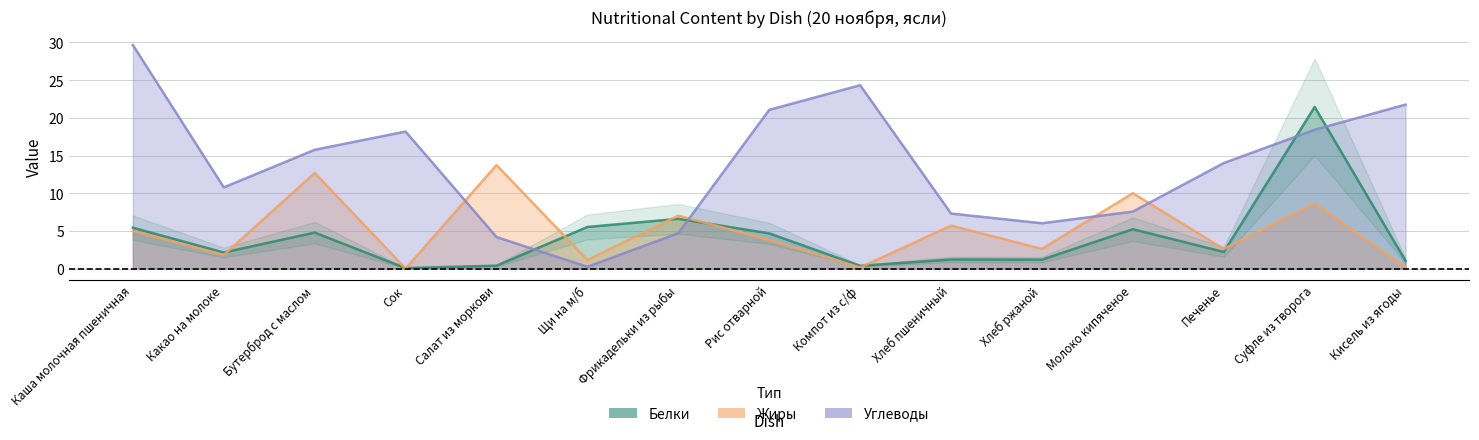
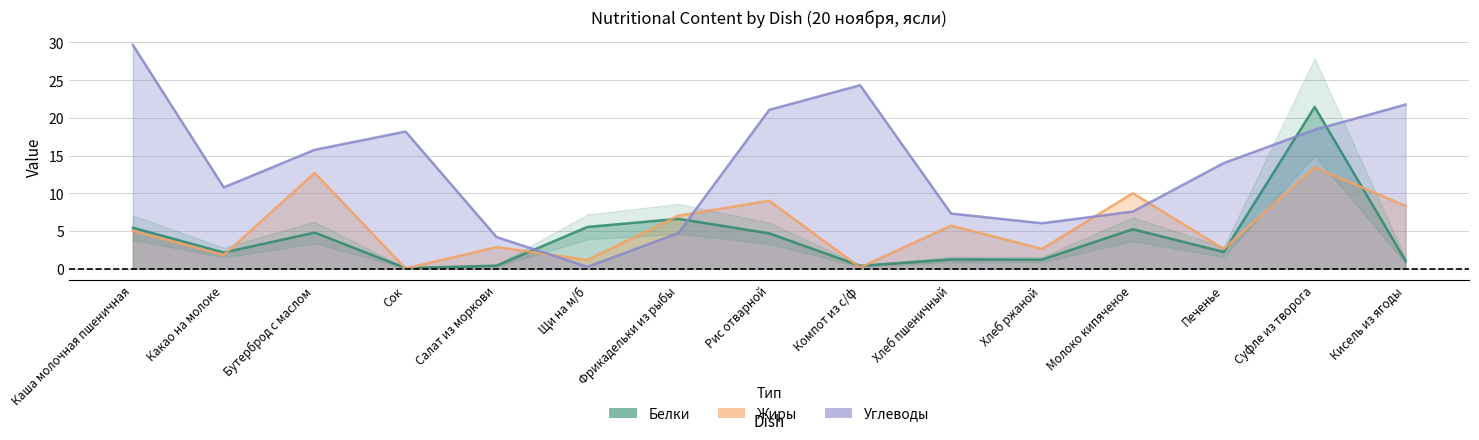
Жиры, Салат из моркови: 14 -> 3
Жиры, Рис отварной: 4 -> 9
Жиры, Суфле из творога: 9 -> 13
Жиры, Кисель из ягоды: 0 -> 8
